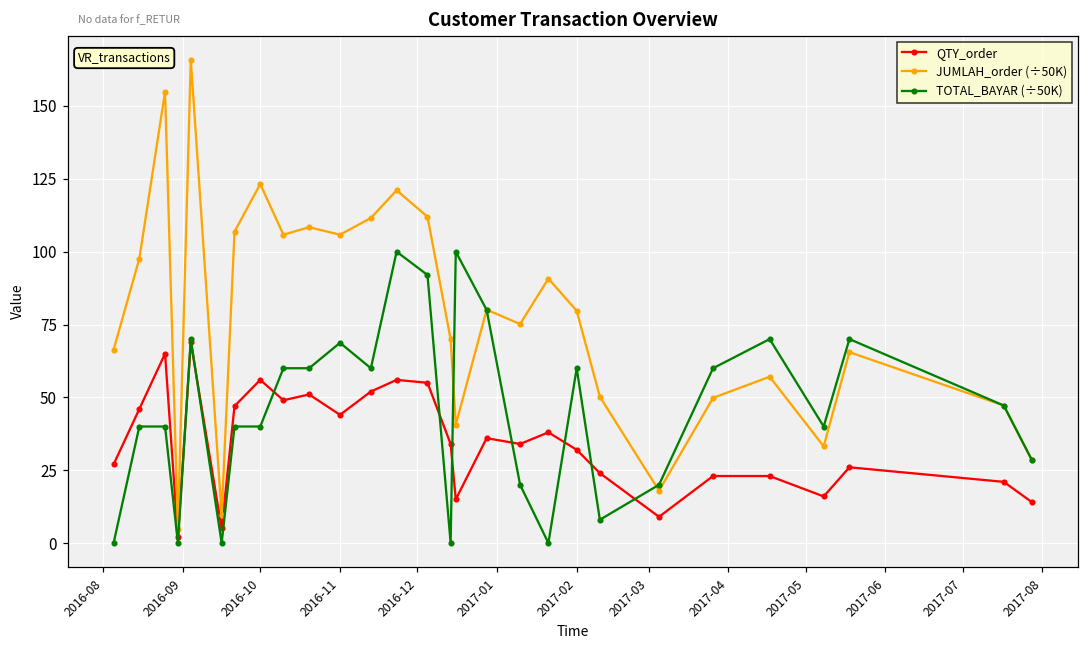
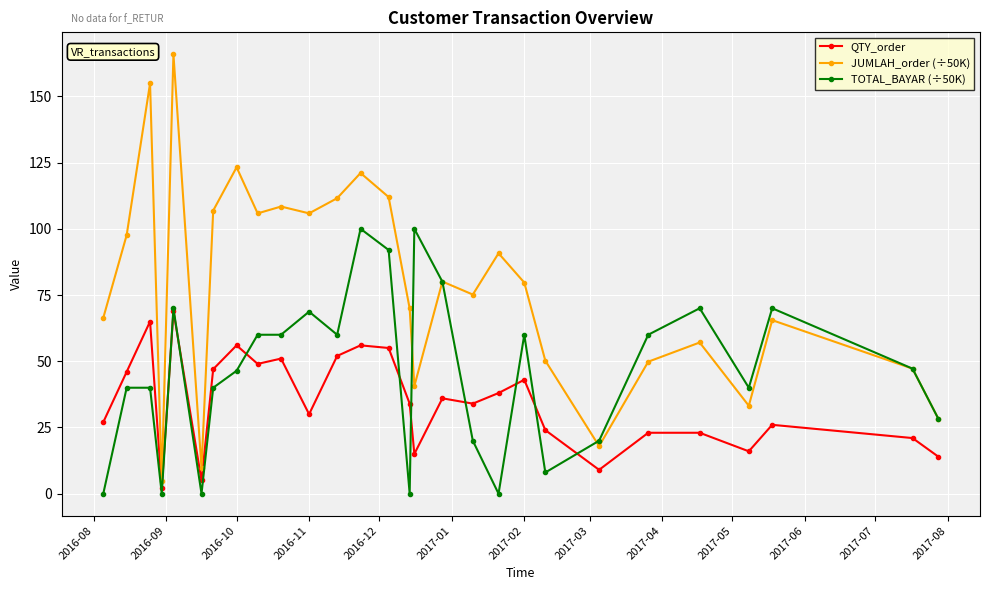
TOTAL_BAYAR (÷50K), 2016-10: 40 -> 46
QTY_order, 2016-11: 44 -> 30
QTY_order, 2017-02: 32 -> 43
